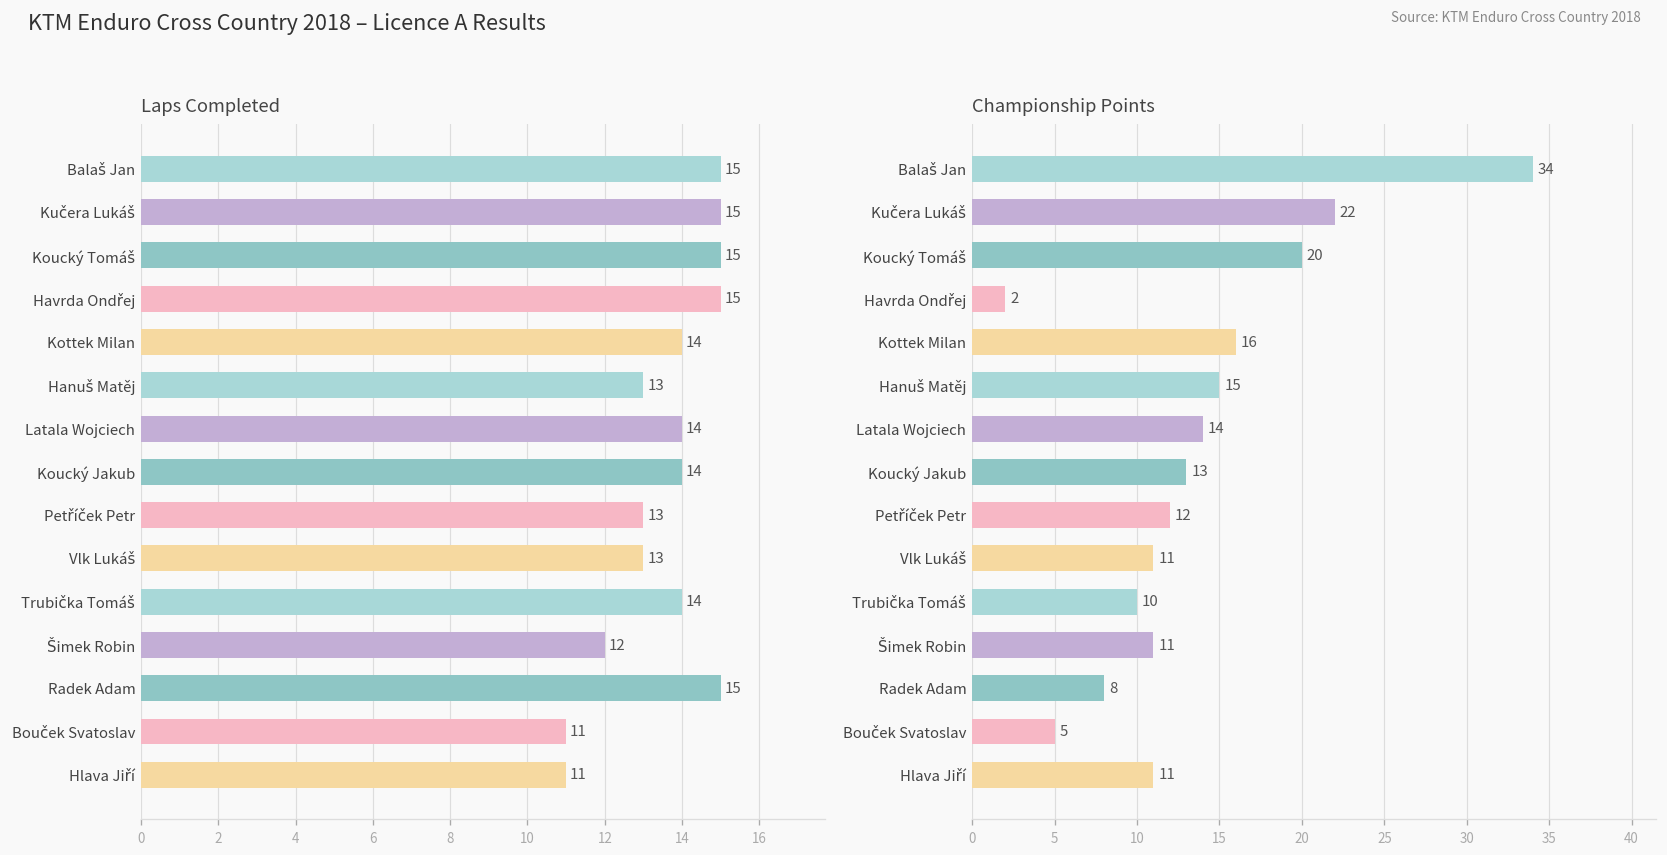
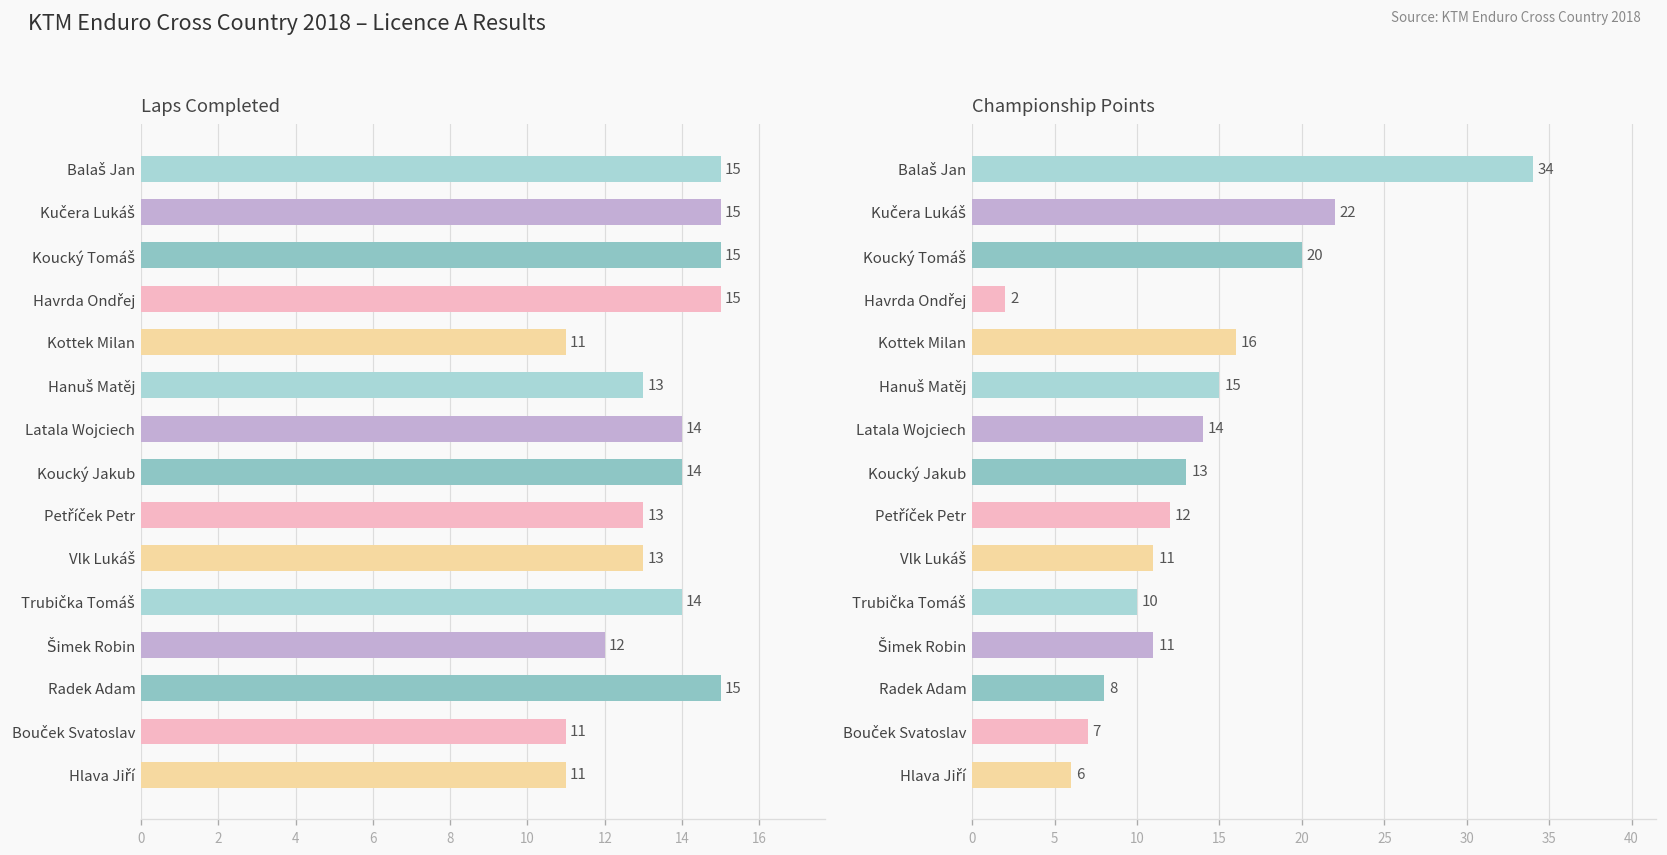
Laps Completed, Kottek Milan: 14 -> 11
Championship Points, Bouček Svatoslav: 5 -> 7
Championship Points, Hlava Jiří: 11 -> 6
